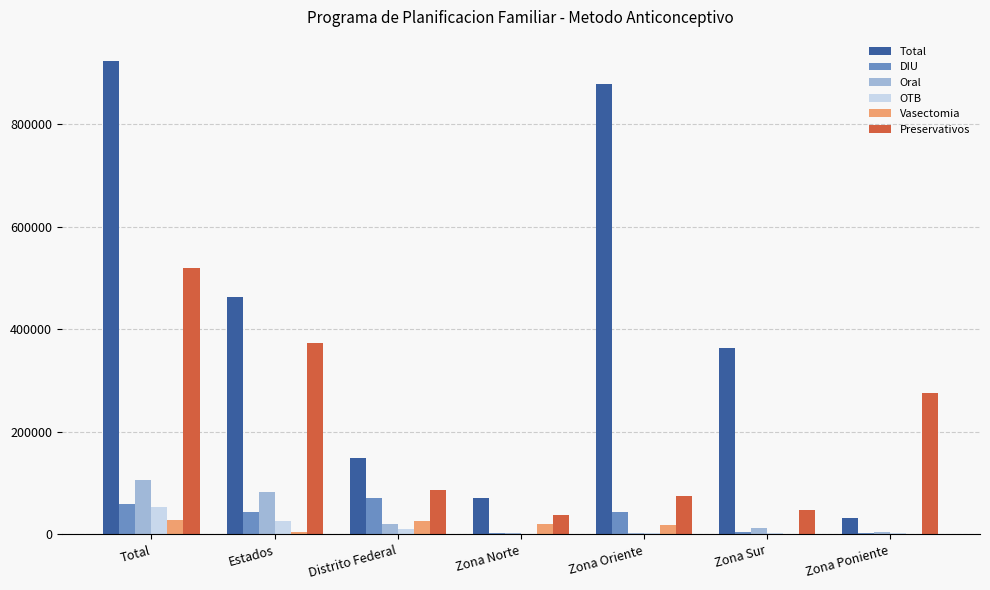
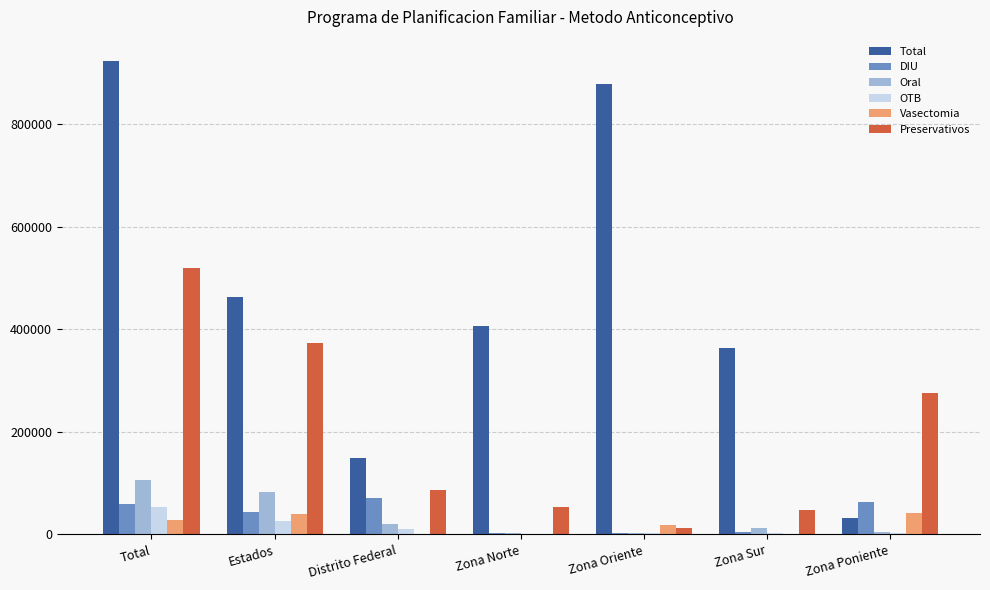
Vasectomia, Estados: 0 -> 40000
Vasectomia, Distrito Federal: 30000 -> 0
Total, Zona Norte: 70000 -> 410000
Vasectomia, Zona Norte: 20000 -> 0
Preservativos, Zona Norte: 40000 -> 50000
DIU, Zona Oriente: 40000 -> 0
Preservativos, Zona Oriente: 80000 -> 10000
DIU, Zona Poniente: 0 -> 60000
Vasectomia, Zona Poniente: 0 -> 40000
